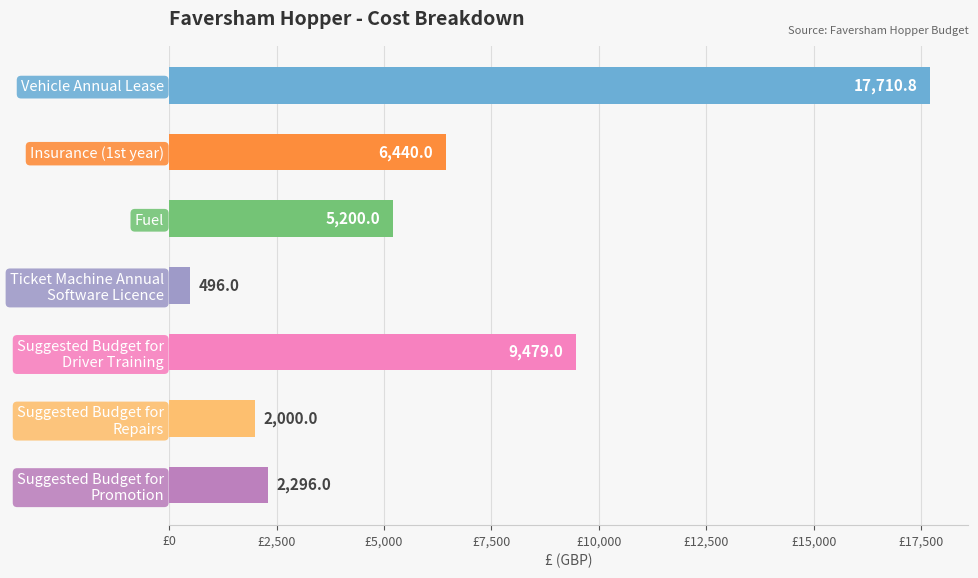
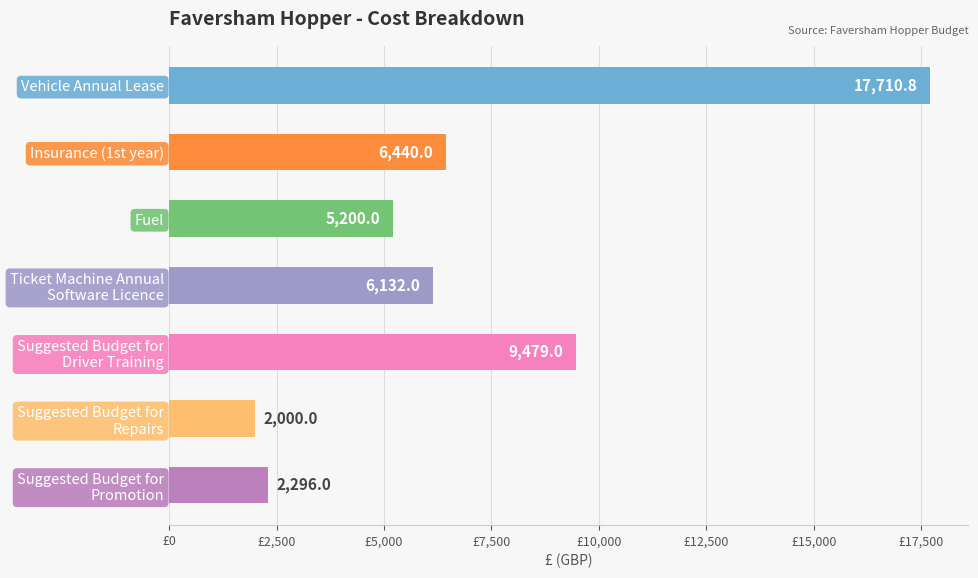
Ticket Machine Annual Software Licence: 496.0 -> 6,132.0
